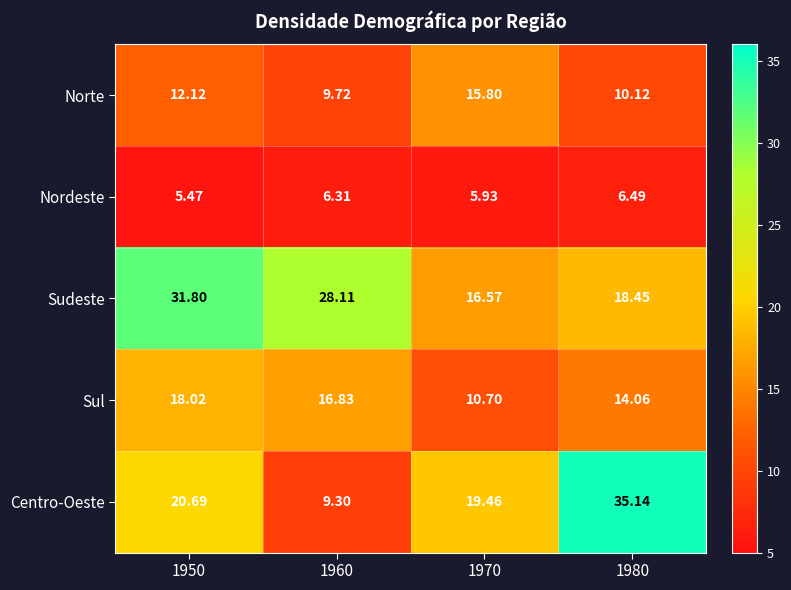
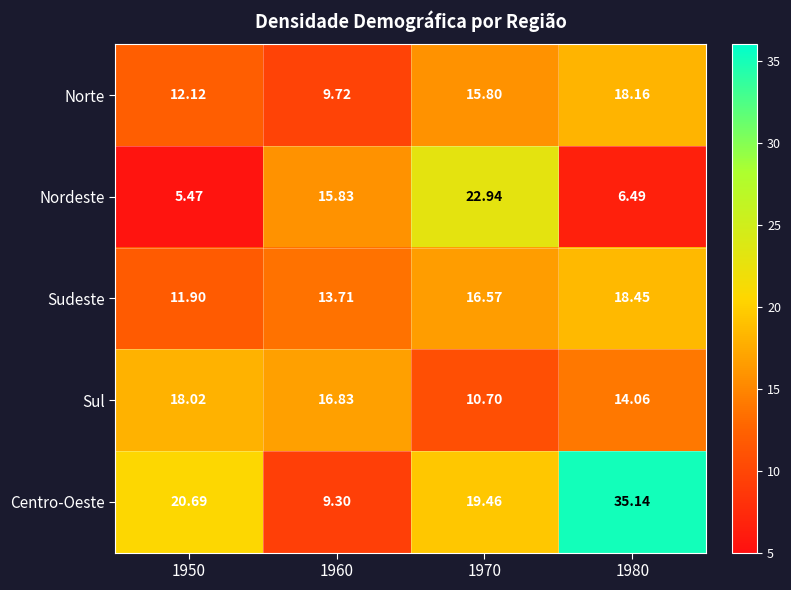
Norte, 1980: 10.12 -> 18.16
Nordeste, 1960: 6.31 -> 15.83
Nordeste, 1970: 5.93 -> 22.94
Sudeste, 1950: 31.80 -> 11.90
Sudeste, 1960: 28.11 -> 13.71
